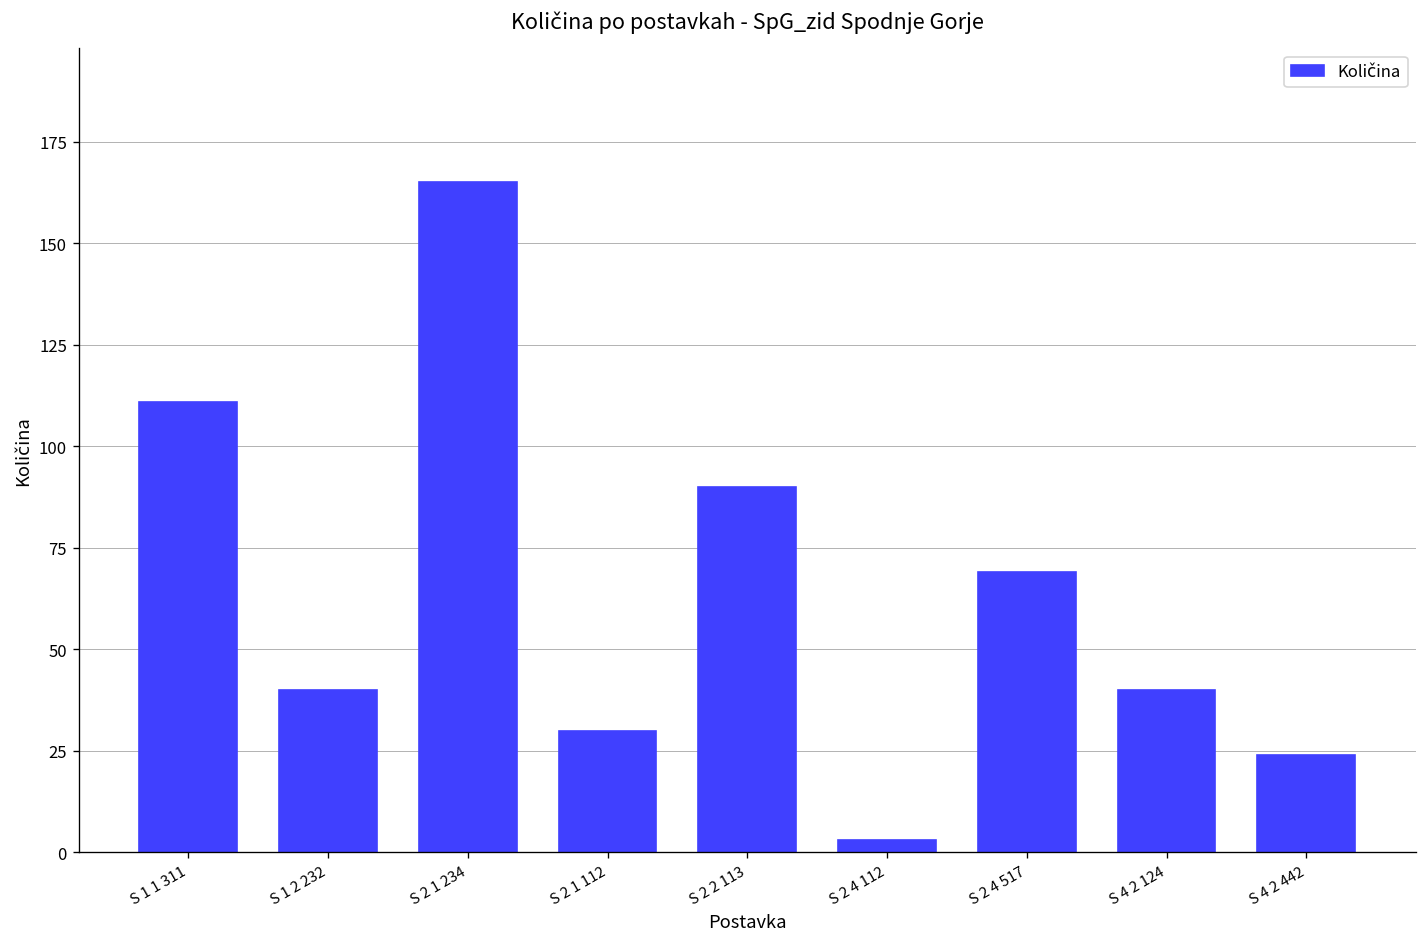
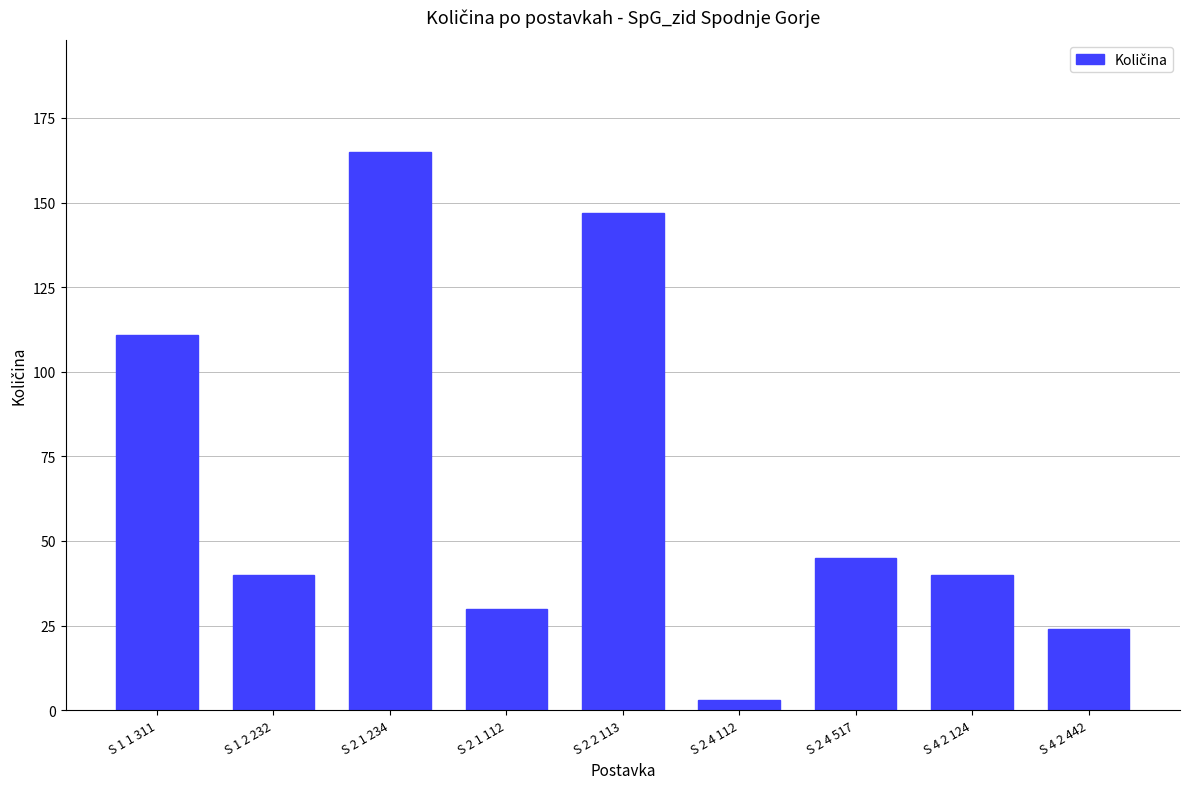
S 2 2 113: 90 -> 147
S 2 4 517: 69 -> 45
